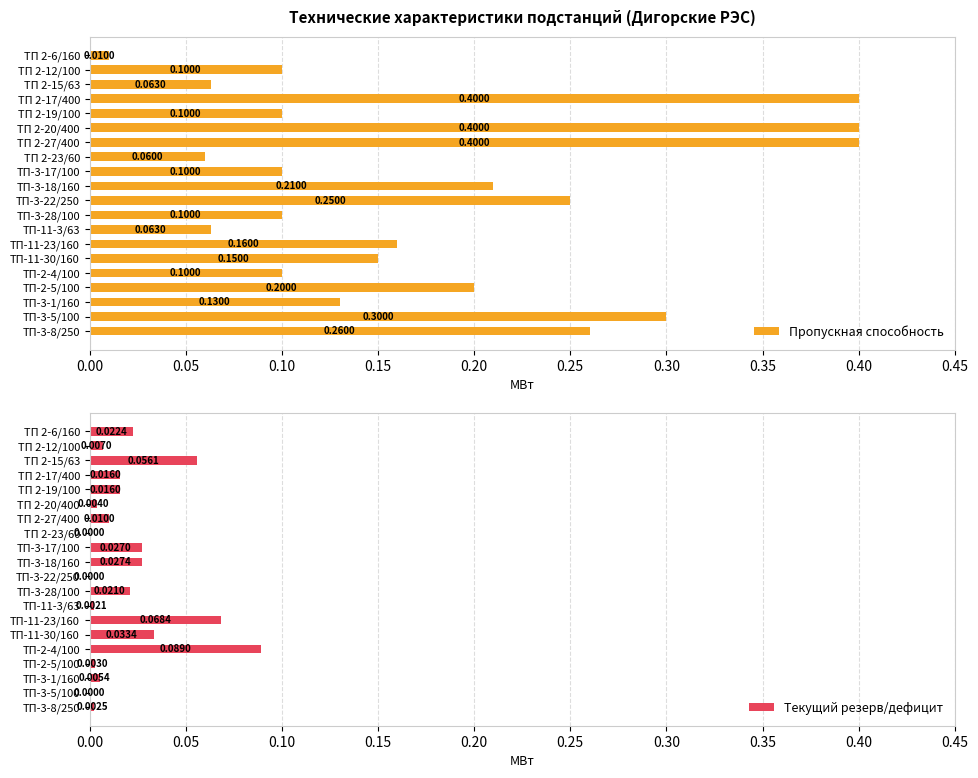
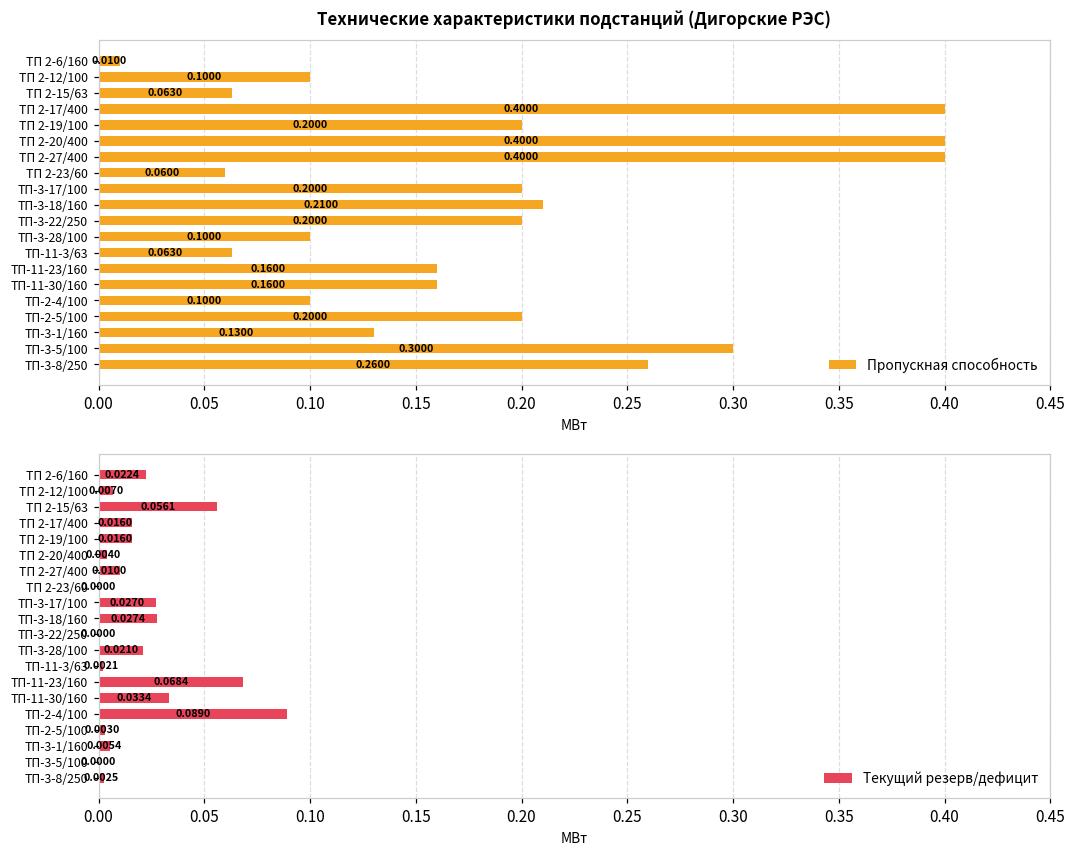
Технические характеристики подстанций (Дигорские РЭС), ТП 2-19/100: 0.1000 -> 0.2000
Технические характеристики подстанций (Дигорские РЭС), ТП-3-17/100: 0.1000 -> 0.2000
Технические характеристики подстанций (Дигорские РЭС), ТП-3-22/250: 0.2500 -> 0.2000
Технические характеристики подстанций (Дигорские РЭС), ТП-11-30/160: 0.1500 -> 0.1600
